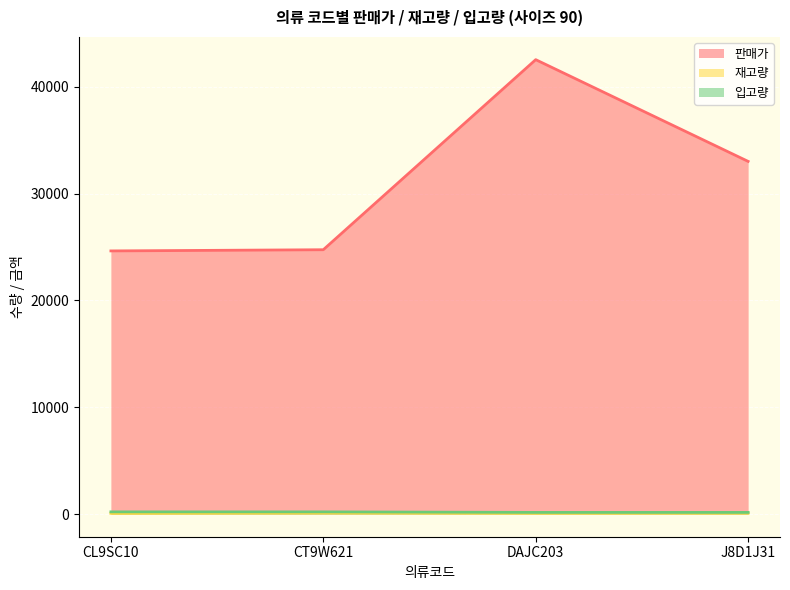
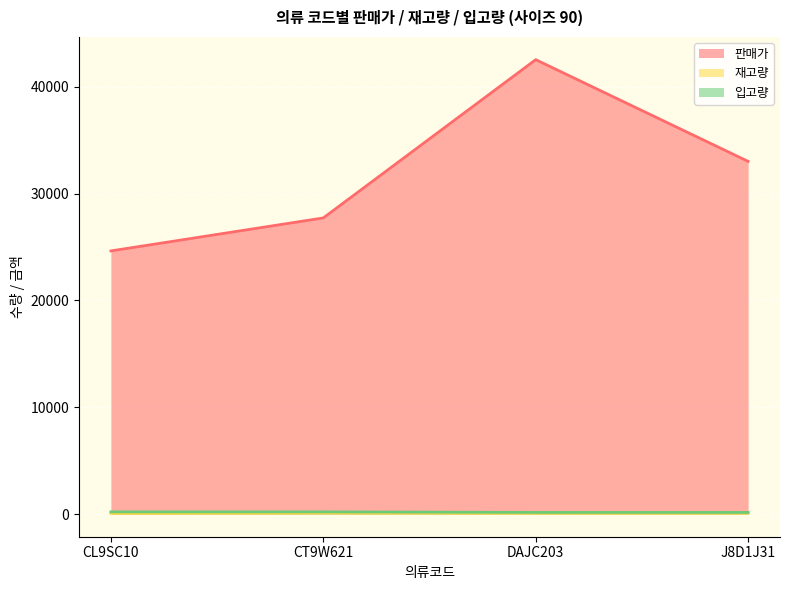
판매가, CT9W621: 24800 -> 27700
